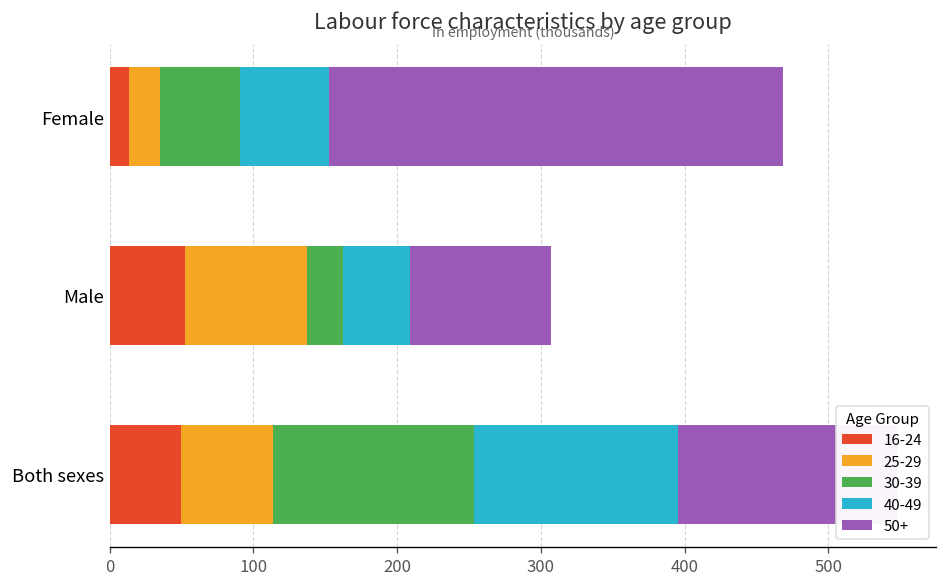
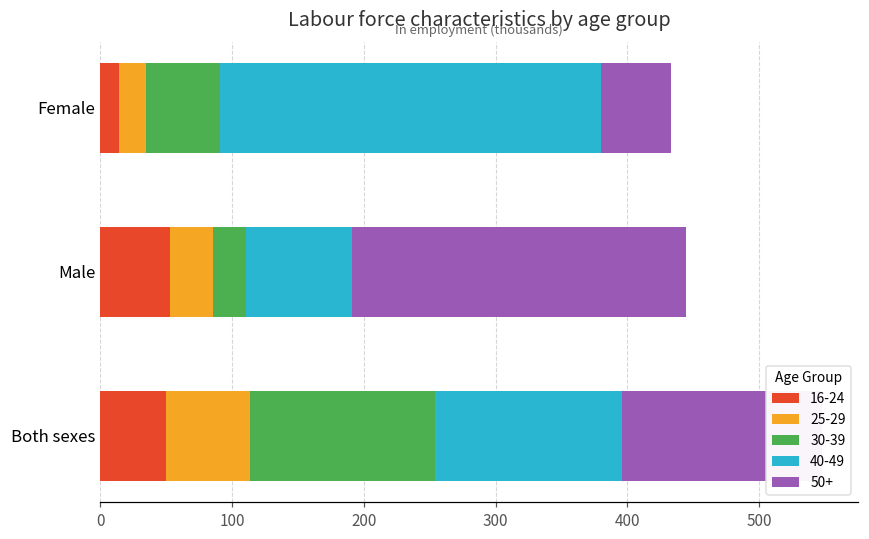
40-49, Female: 62 -> 289
50+, Female: 316 -> 54
25-29, Male: 85 -> 33
40-49, Male: 46 -> 80
50+, Male: 98 -> 253
